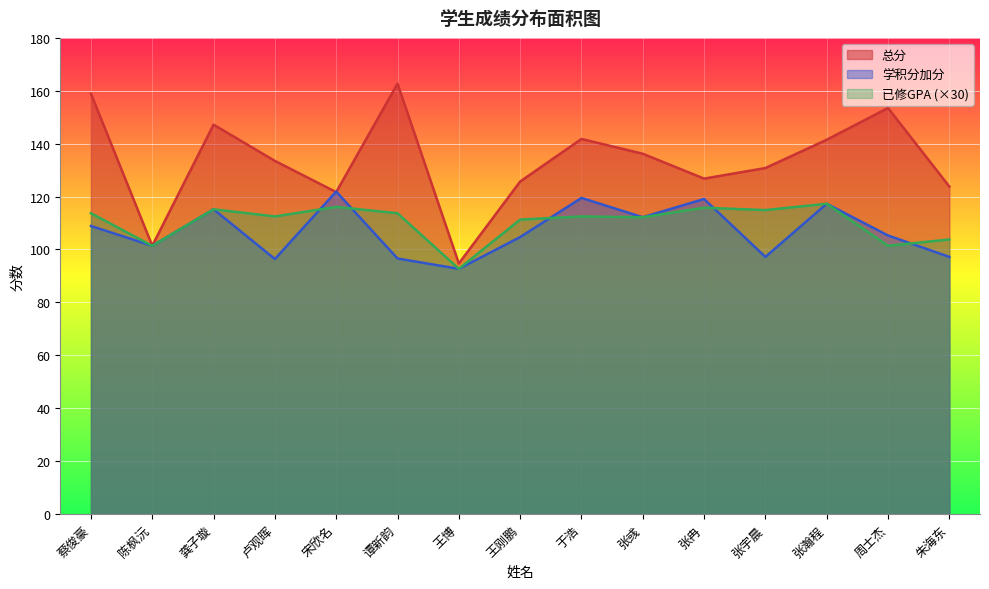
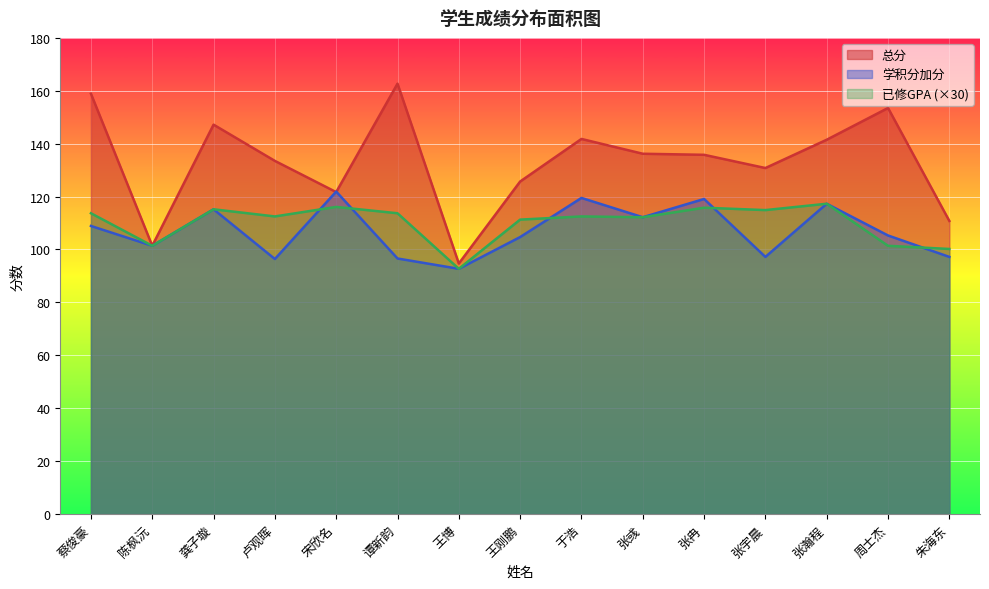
总分, 张冉: 127 -> 136
总分, 朱海东: 124 -> 111
已修GPA (×30), 朱海东: 104 -> 100
